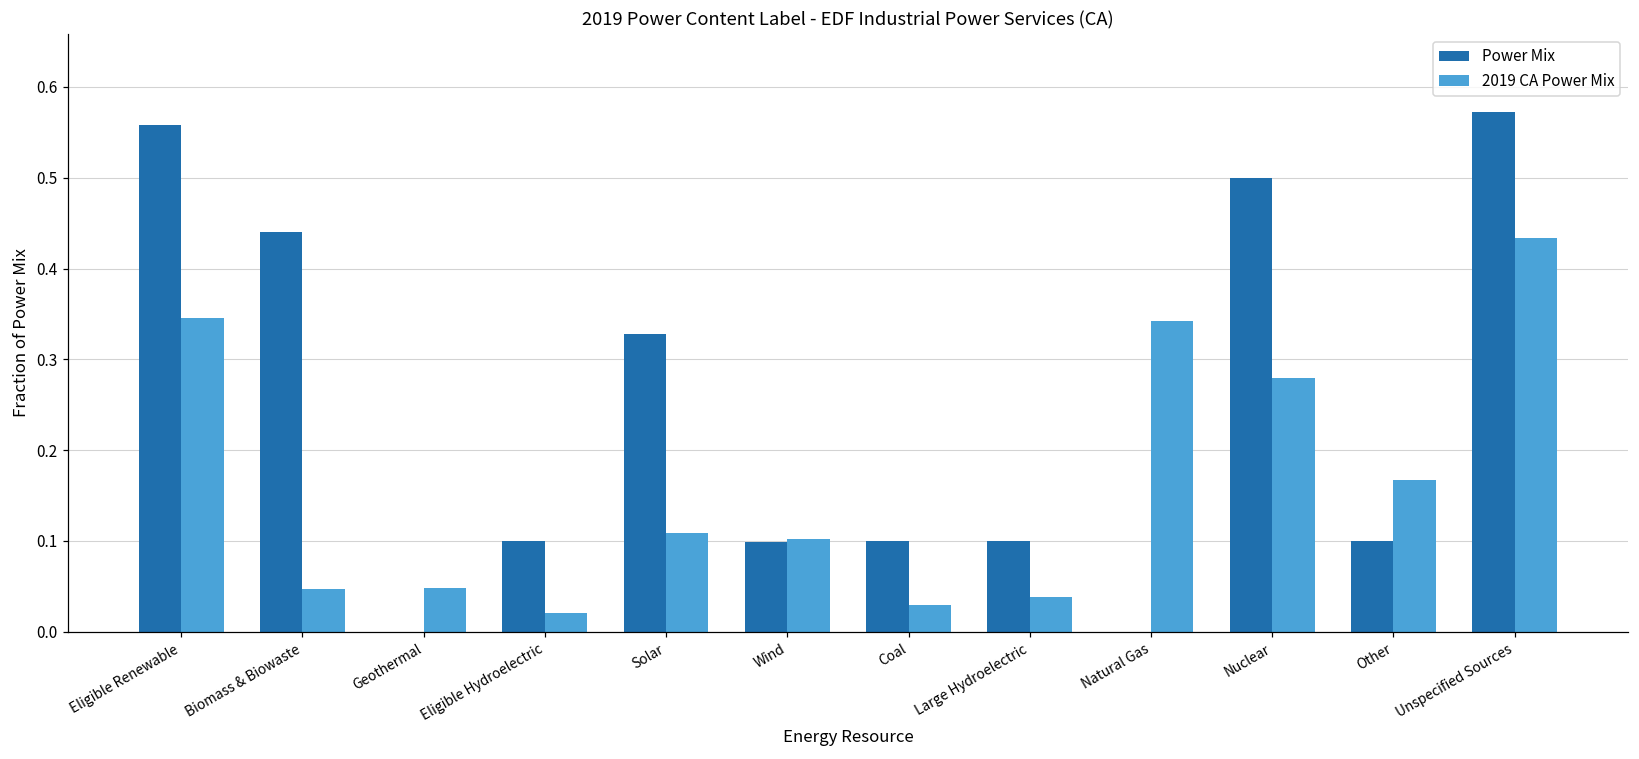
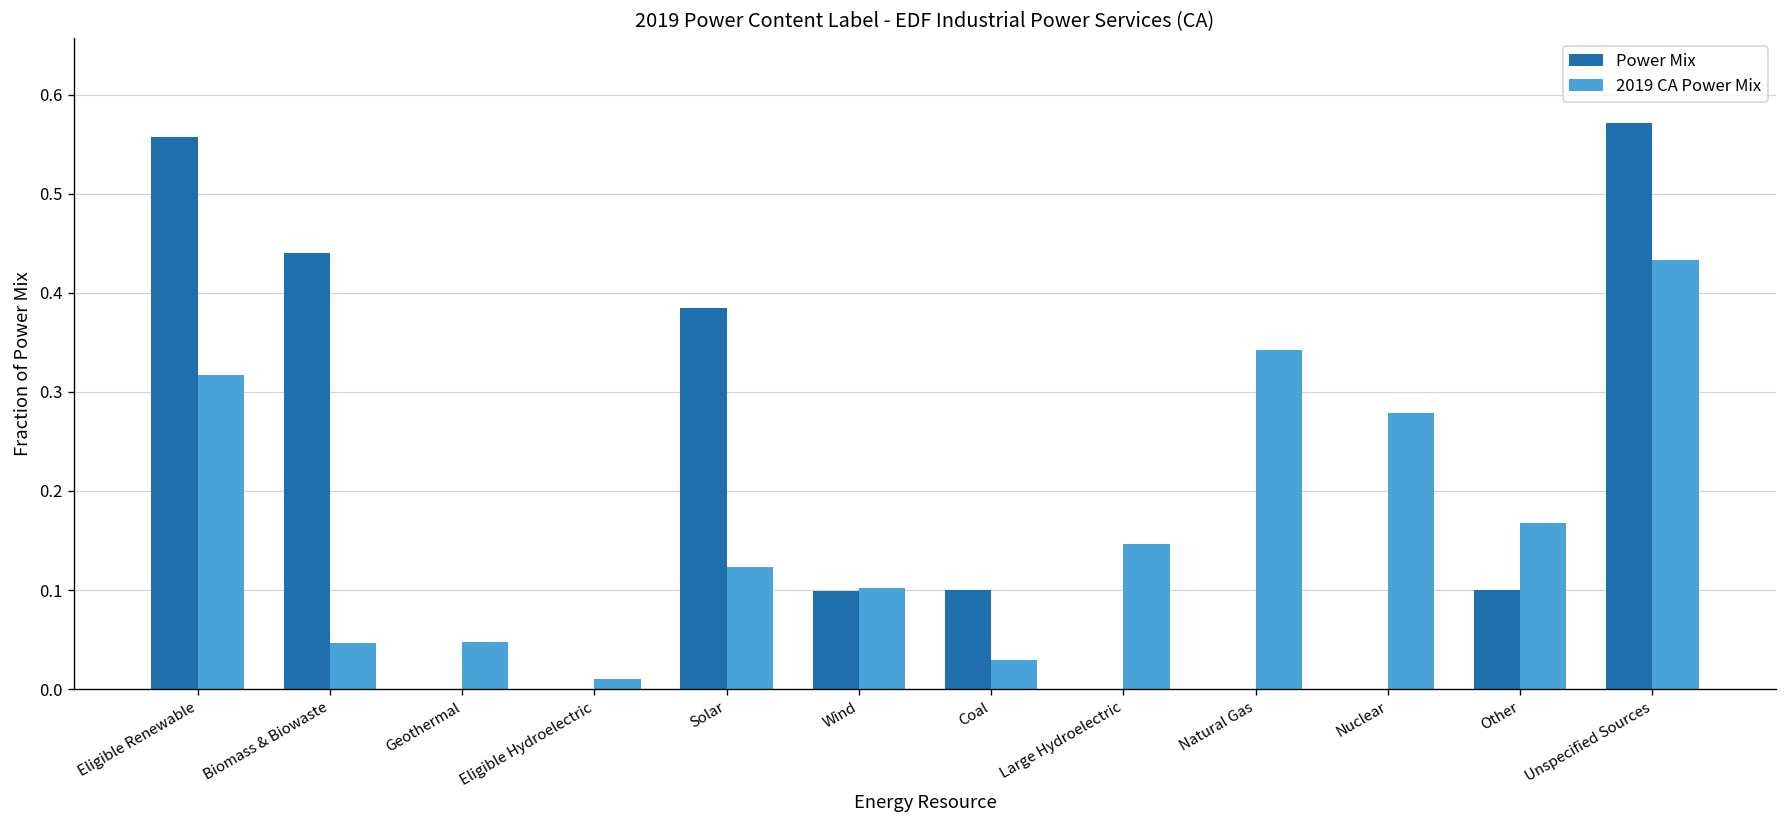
2019 CA Power Mix, Eligible Renewable: 0.35 -> 0.32
Power Mix, Eligible Hydroelectric: 0.1 -> 0.0
2019 CA Power Mix, Eligible Hydroelectric: 0.02 -> 0.01
Power Mix, Solar: 0.33 -> 0.38
2019 CA Power Mix, Solar: 0.11 -> 0.12
Power Mix, Large Hydroelectric: 0.1 -> 0.0
2019 CA Power Mix, Large Hydroelectric: 0.04 -> 0.15
Power Mix, Nuclear: 0.5 -> 0.0
